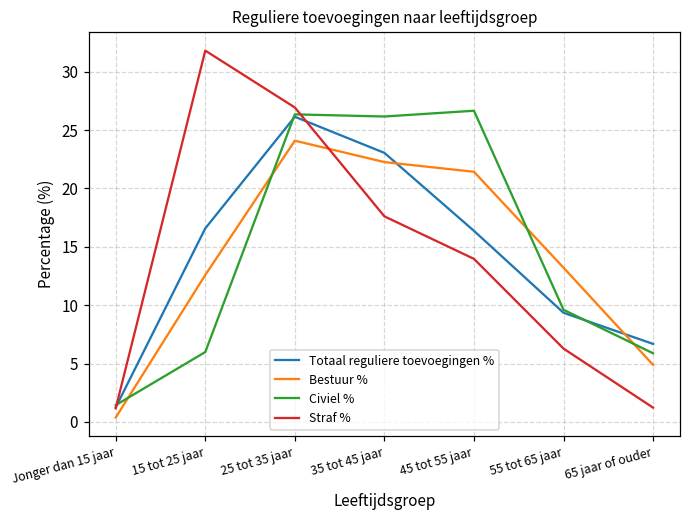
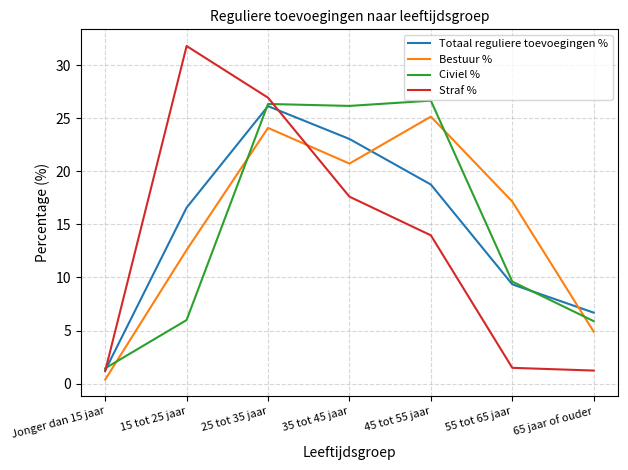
Bestuur %, 35 tot 45 jaar: 22.3 -> 20.7
Totaal reguliere toevoegingen %, 45 tot 55 jaar: 16.4 -> 18.8
Bestuur %, 45 tot 55 jaar: 21.4 -> 25.2
Bestuur %, 55 tot 65 jaar: 13.2 -> 17.2
Straf %, 55 tot 65 jaar: 6.3 -> 1.5
